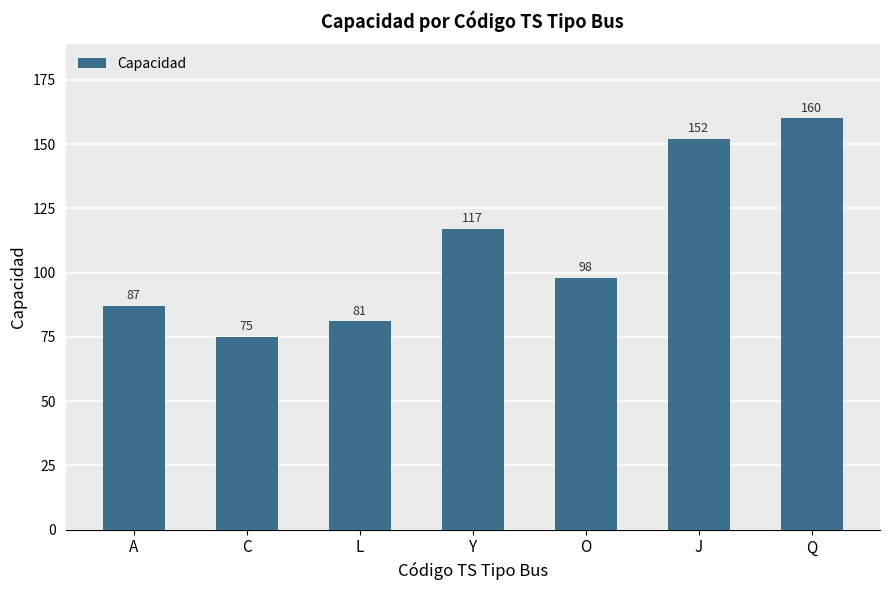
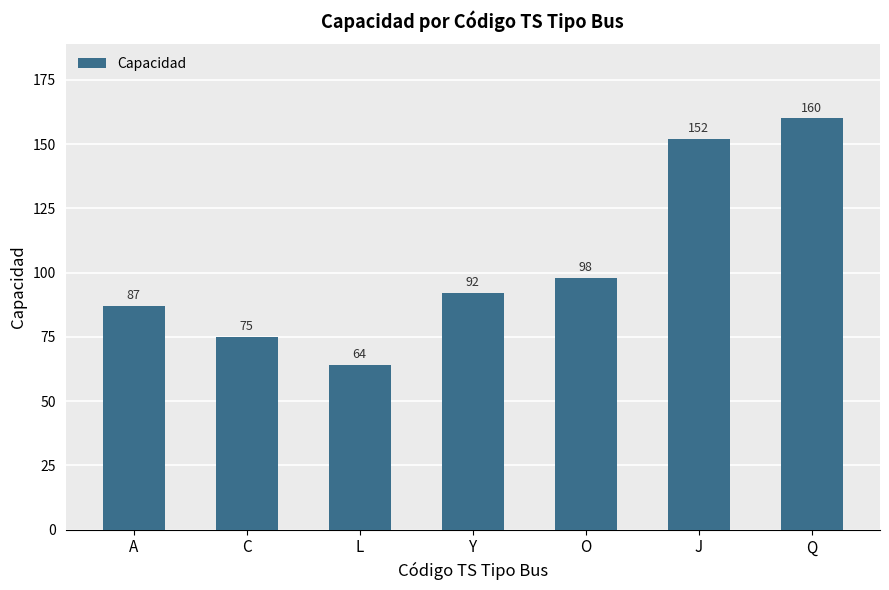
L: 81 -> 64
Y: 117 -> 92
